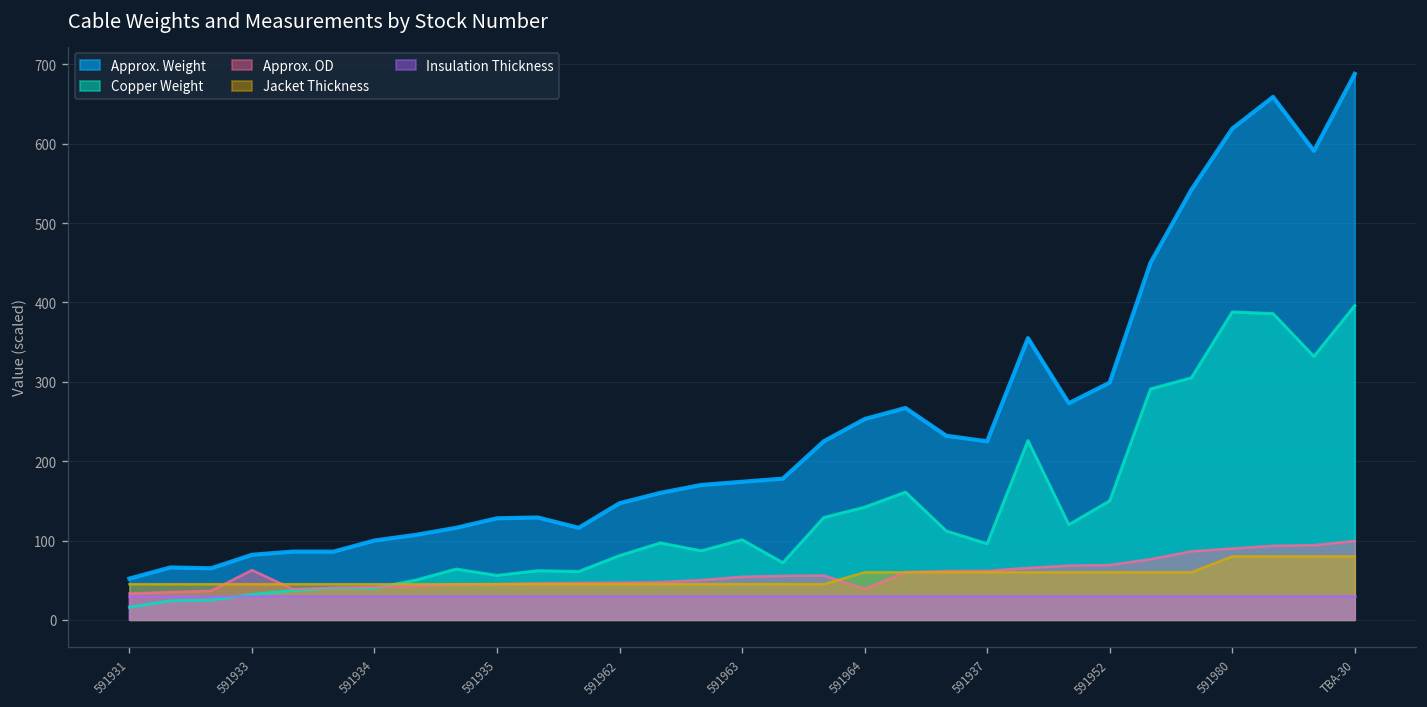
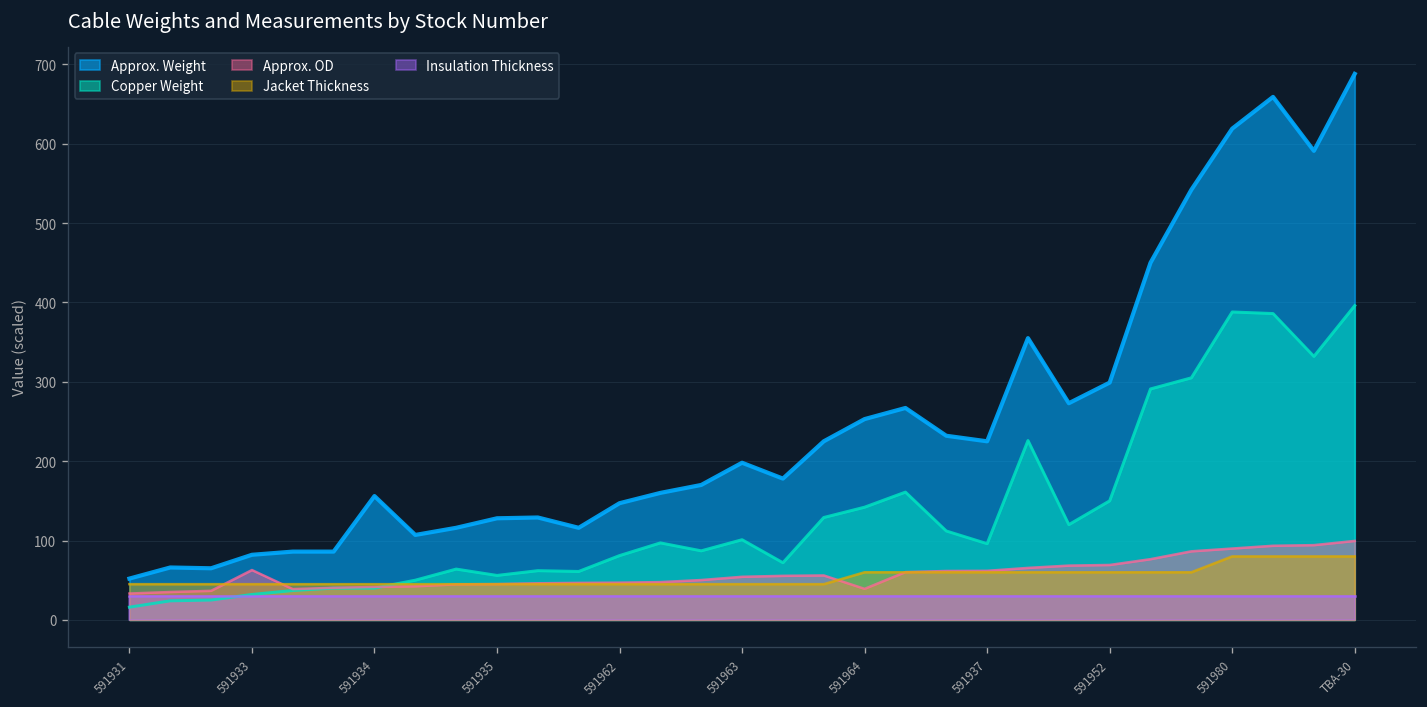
Approx. Weight, 591934: 100 -> 160
Approx. Weight, 591963: 170 -> 200
